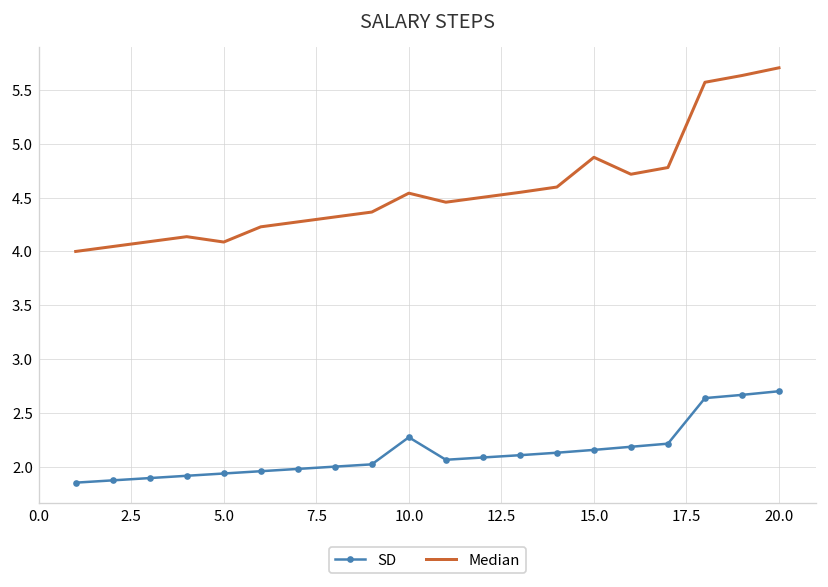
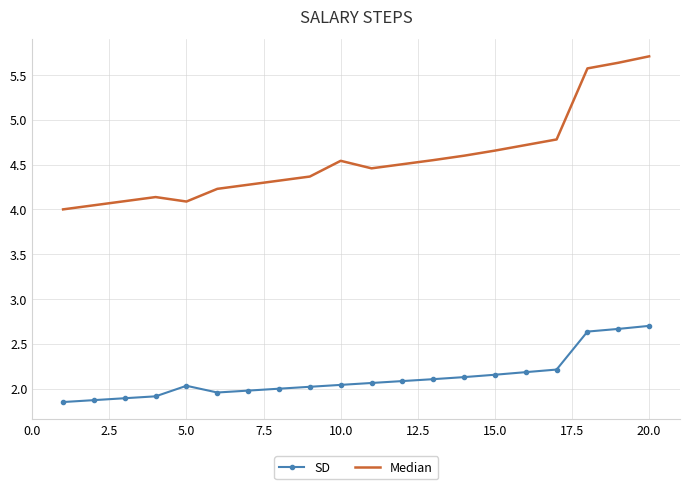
SD, 5.0: 1.9 -> 2.0
SD, 10.0: 2.3 -> 2.0
Median, 15.0: 4.9 -> 4.7
